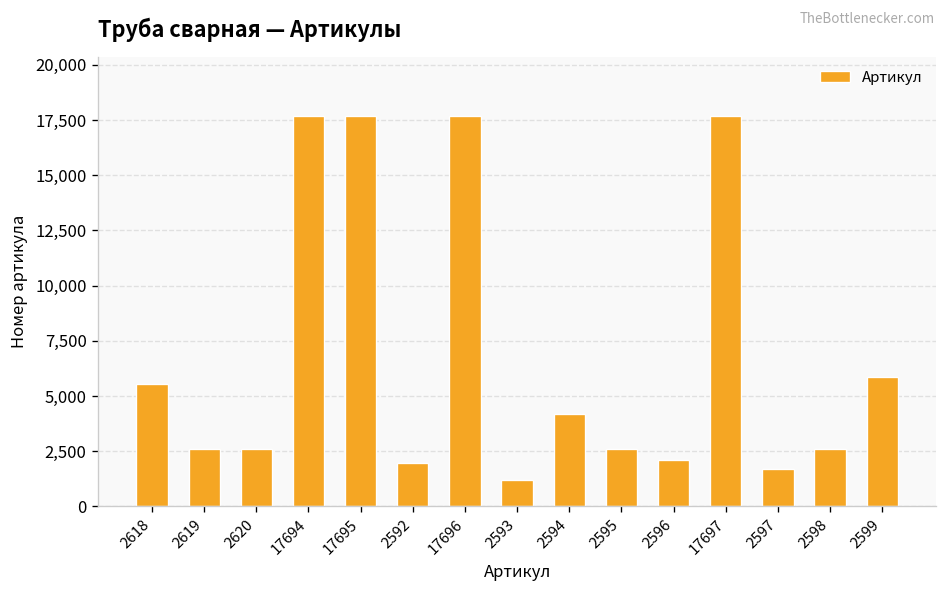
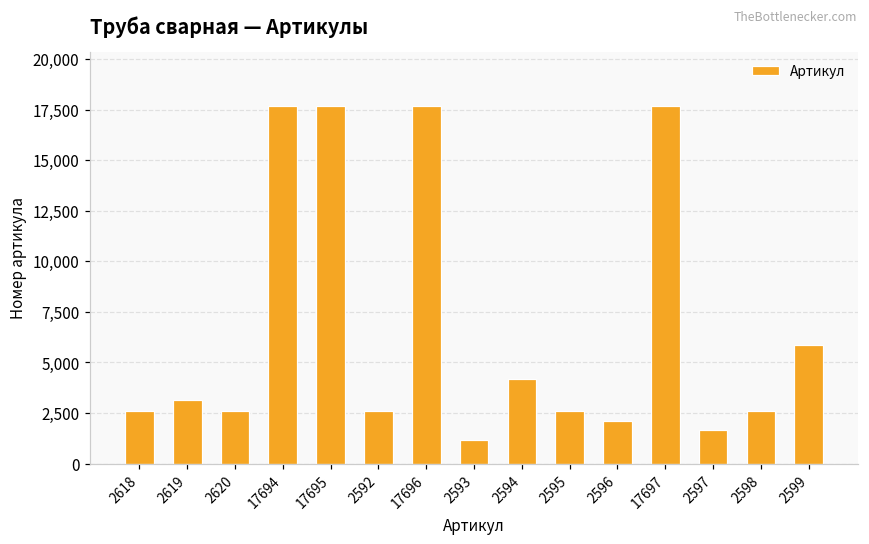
2618: 5,500 -> 2,600
2619: 2,600 -> 3,100
2592: 2,000 -> 2,600
